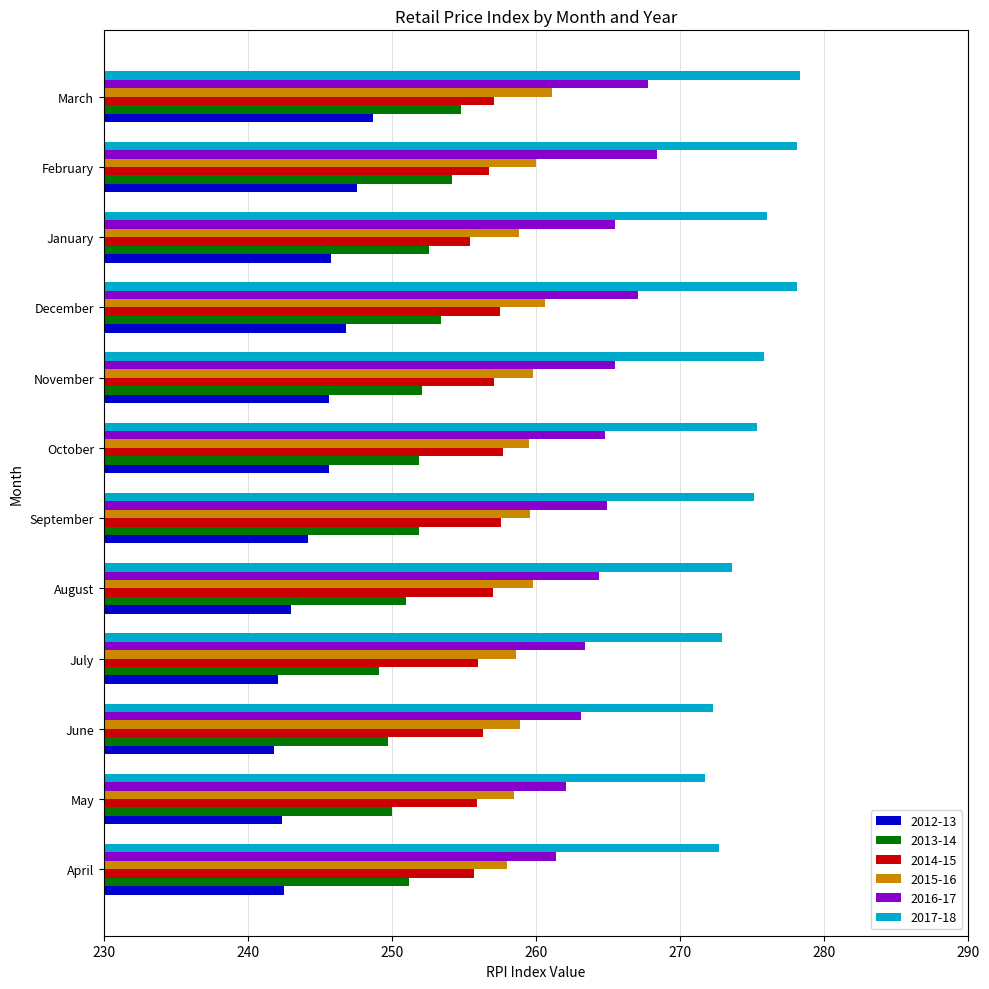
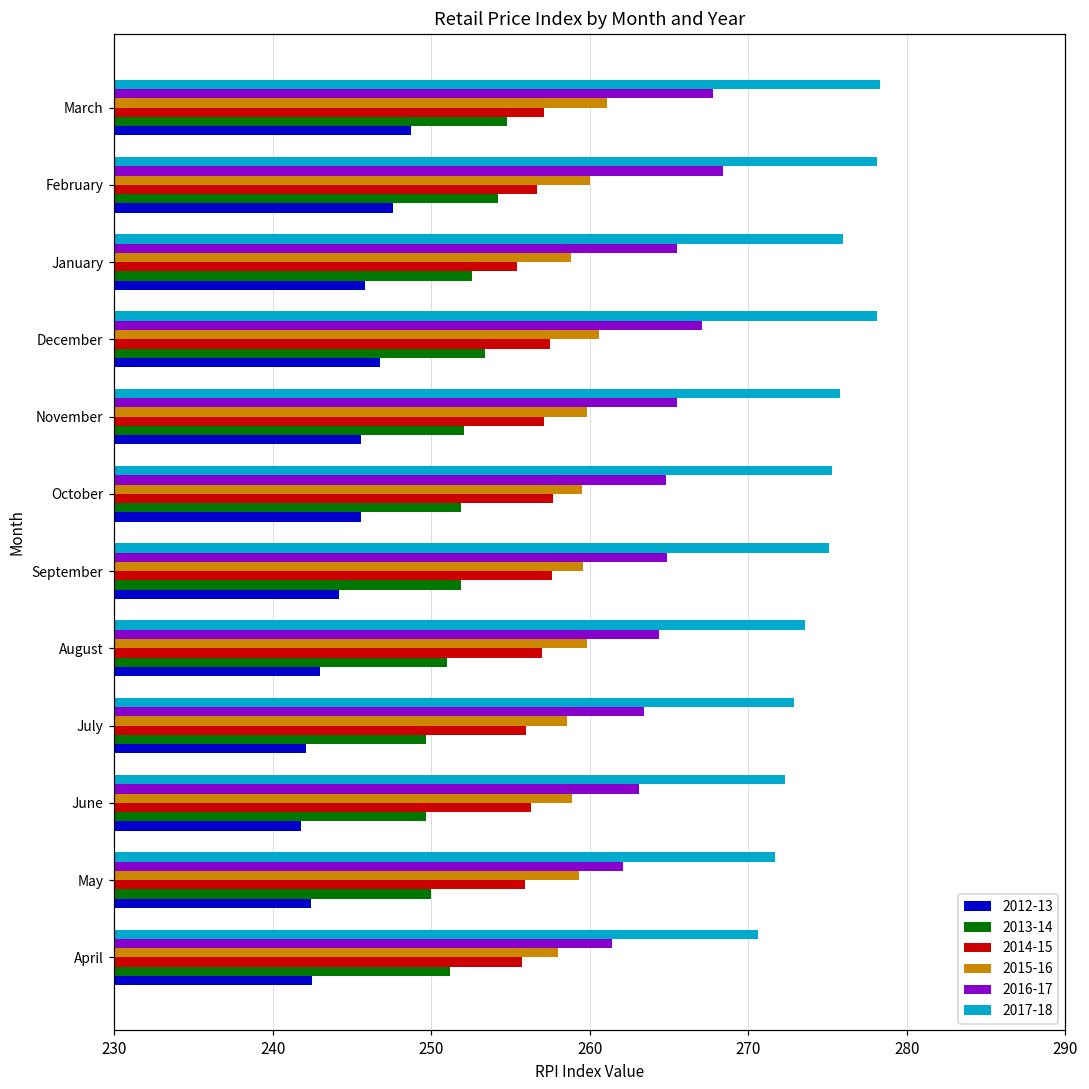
2013-14, July: 249.1 -> 249.7
2015-16, May: 258.5 -> 259.3
2017-18, April: 272.7 -> 270.6
